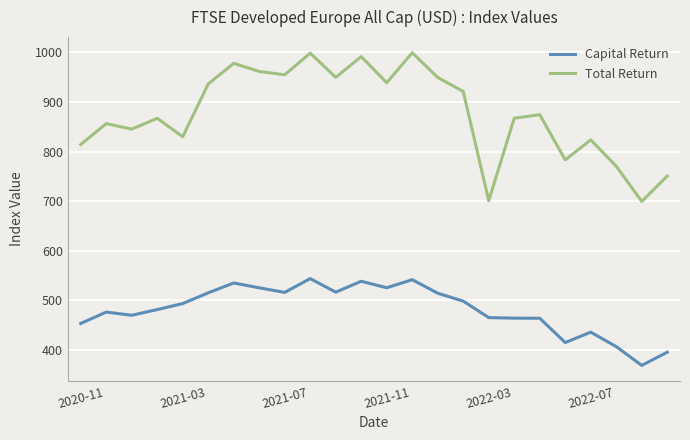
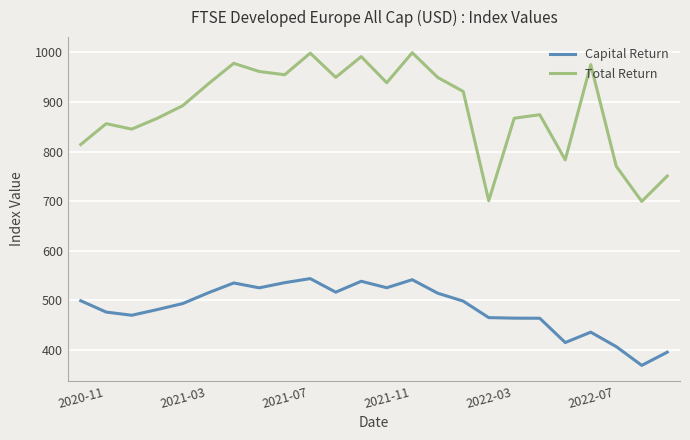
Capital Return, 2020-11: 450 -> 500
Total Return, 2021-03: 830 -> 890
Capital Return, 2021-07: 520 -> 540
Total Return, 2022-07: 820 -> 980
